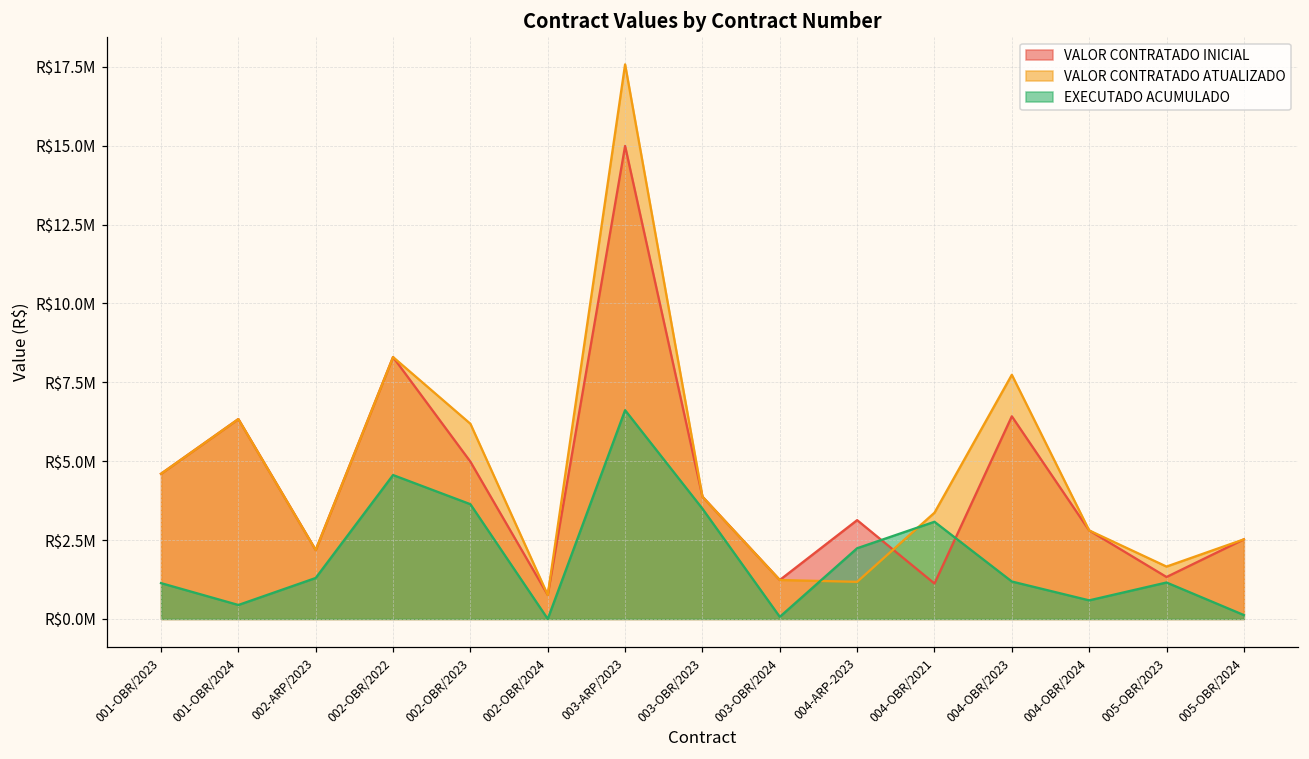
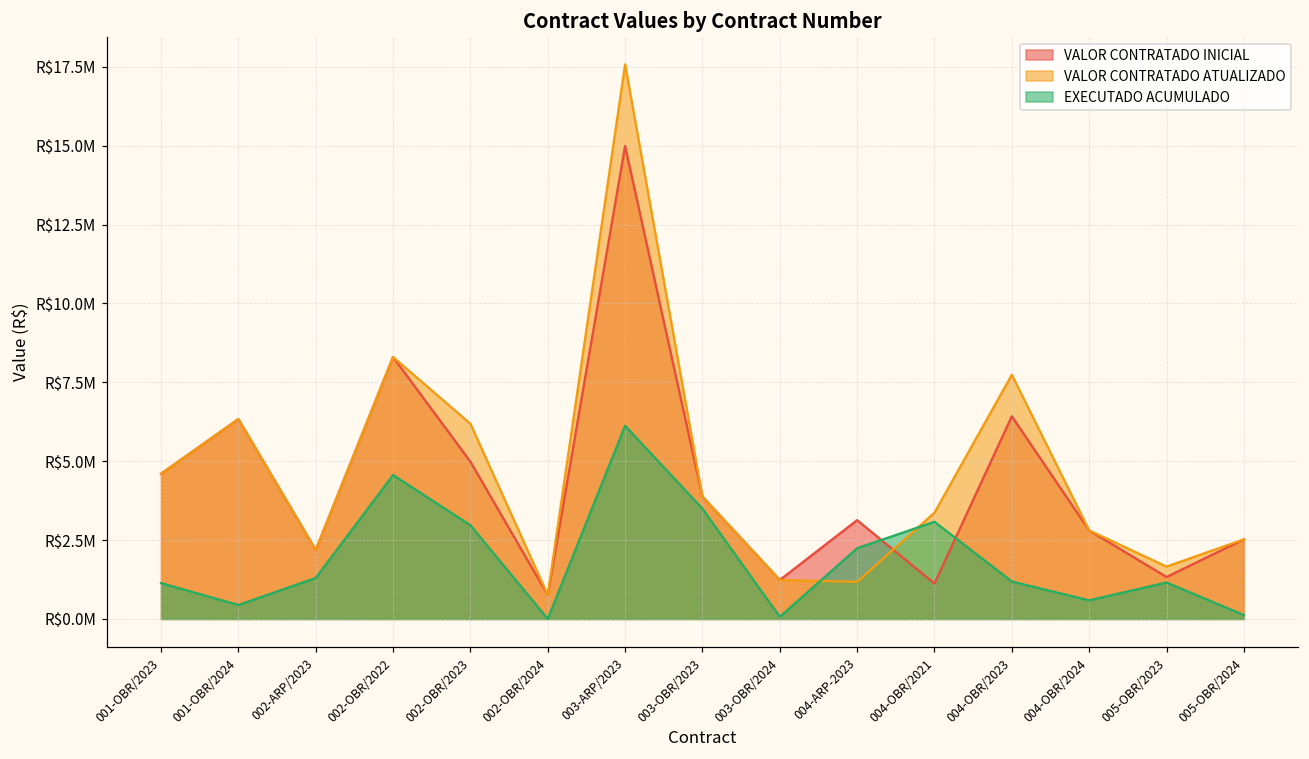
EXECUTADO ACUMULADO, 002-OBR/2023: R$3600000 -> R$3000000
EXECUTADO ACUMULADO, 003-ARP/2023: R$6600000 -> R$6100000
